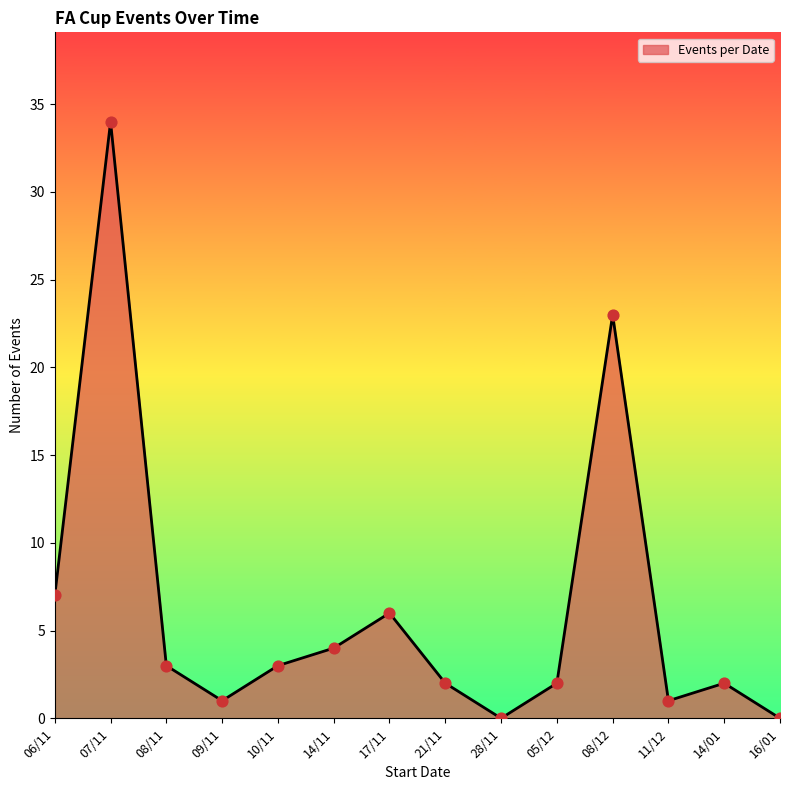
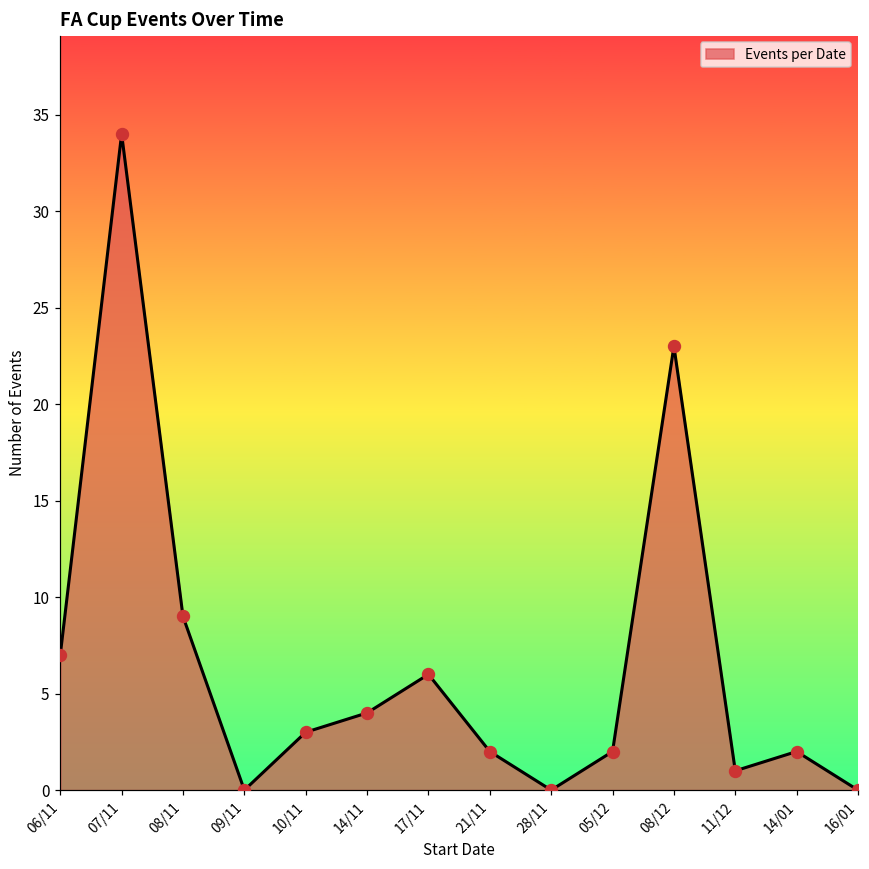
08/11: 3 -> 9
09/11: 1 -> 0
